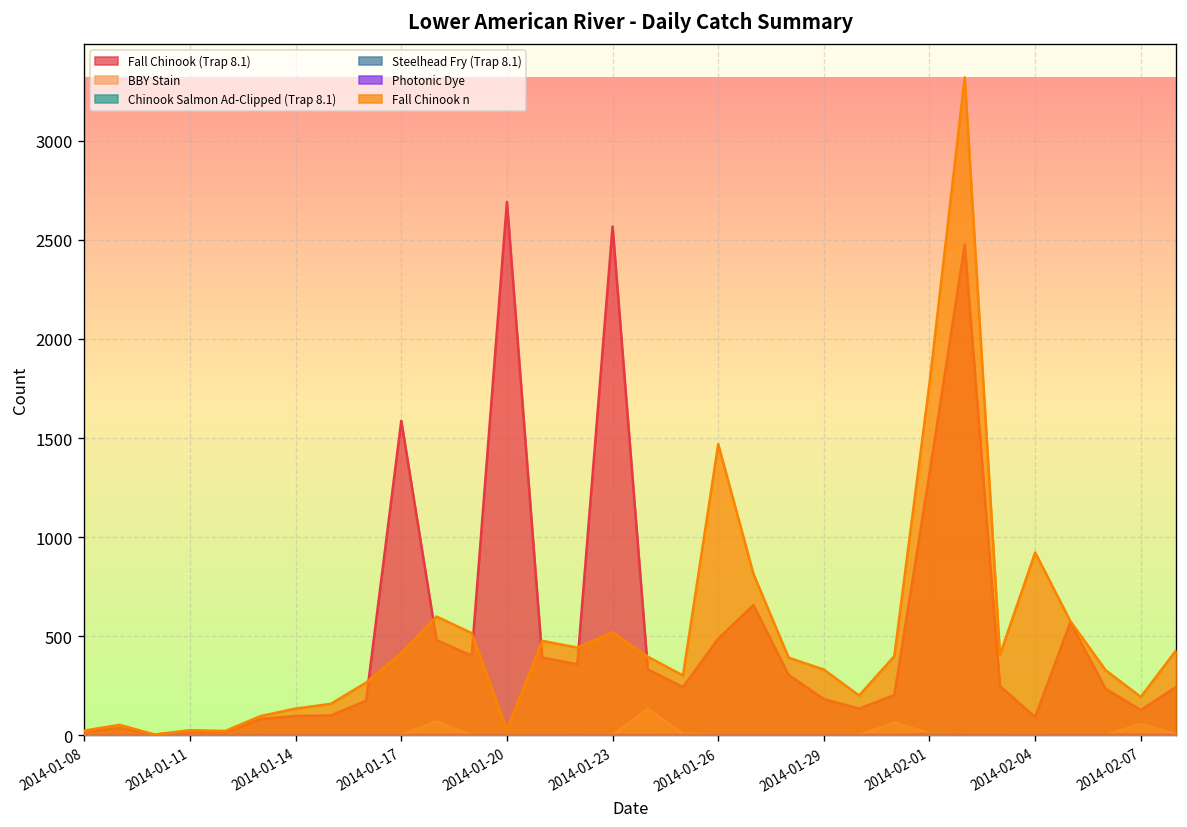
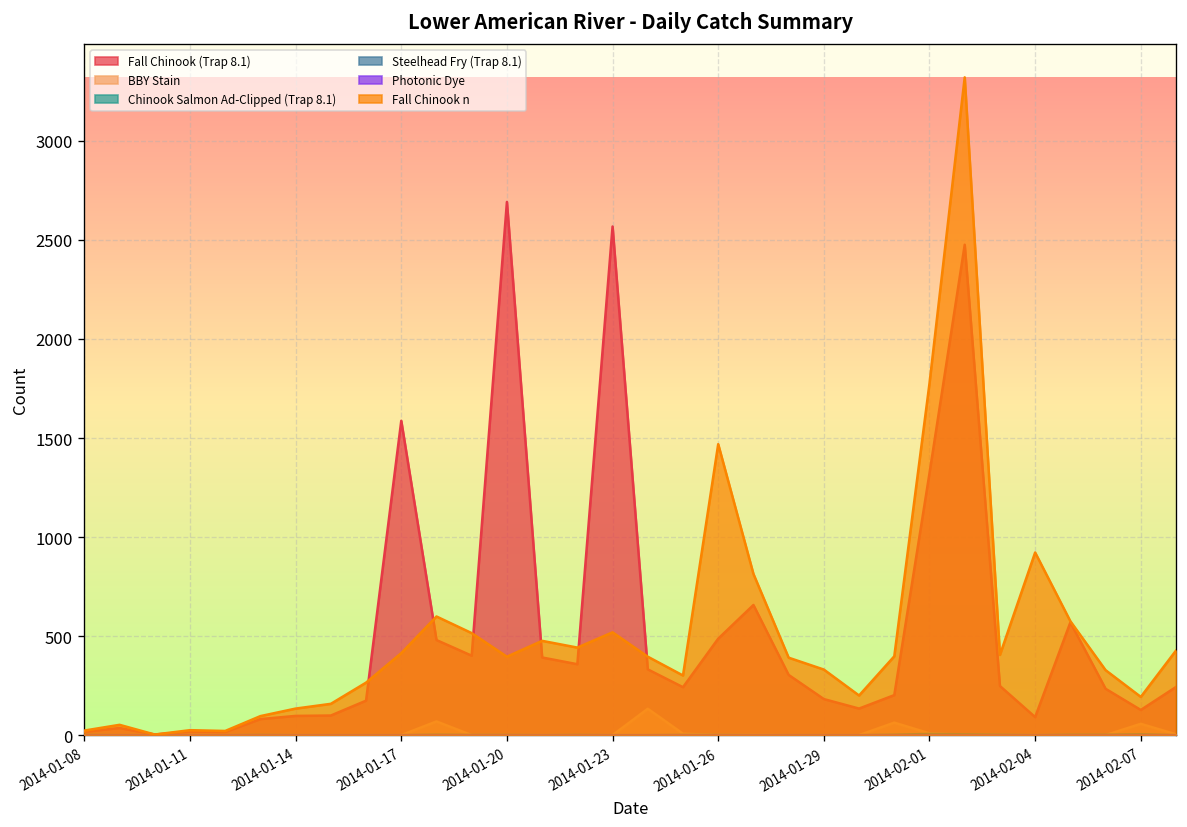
Fall Chinook n, 2014-01-20: 30 -> 400
